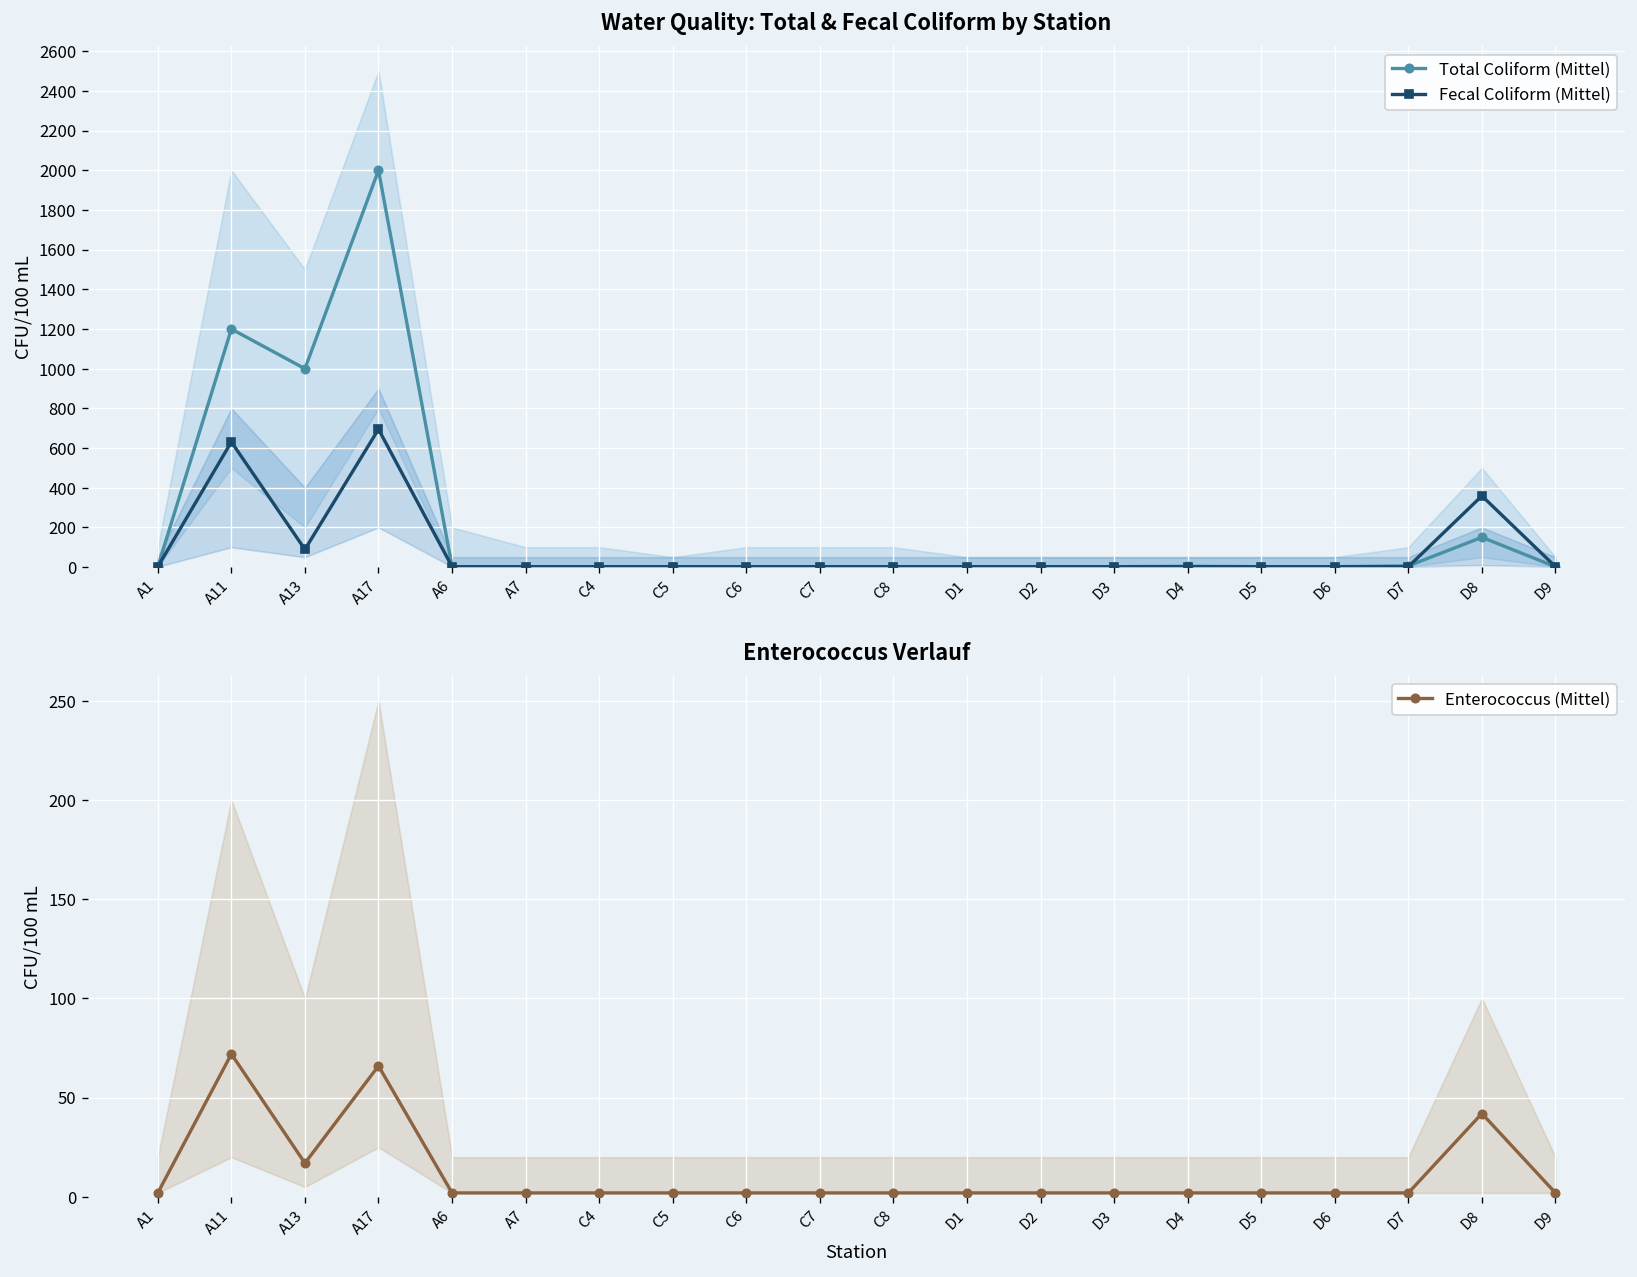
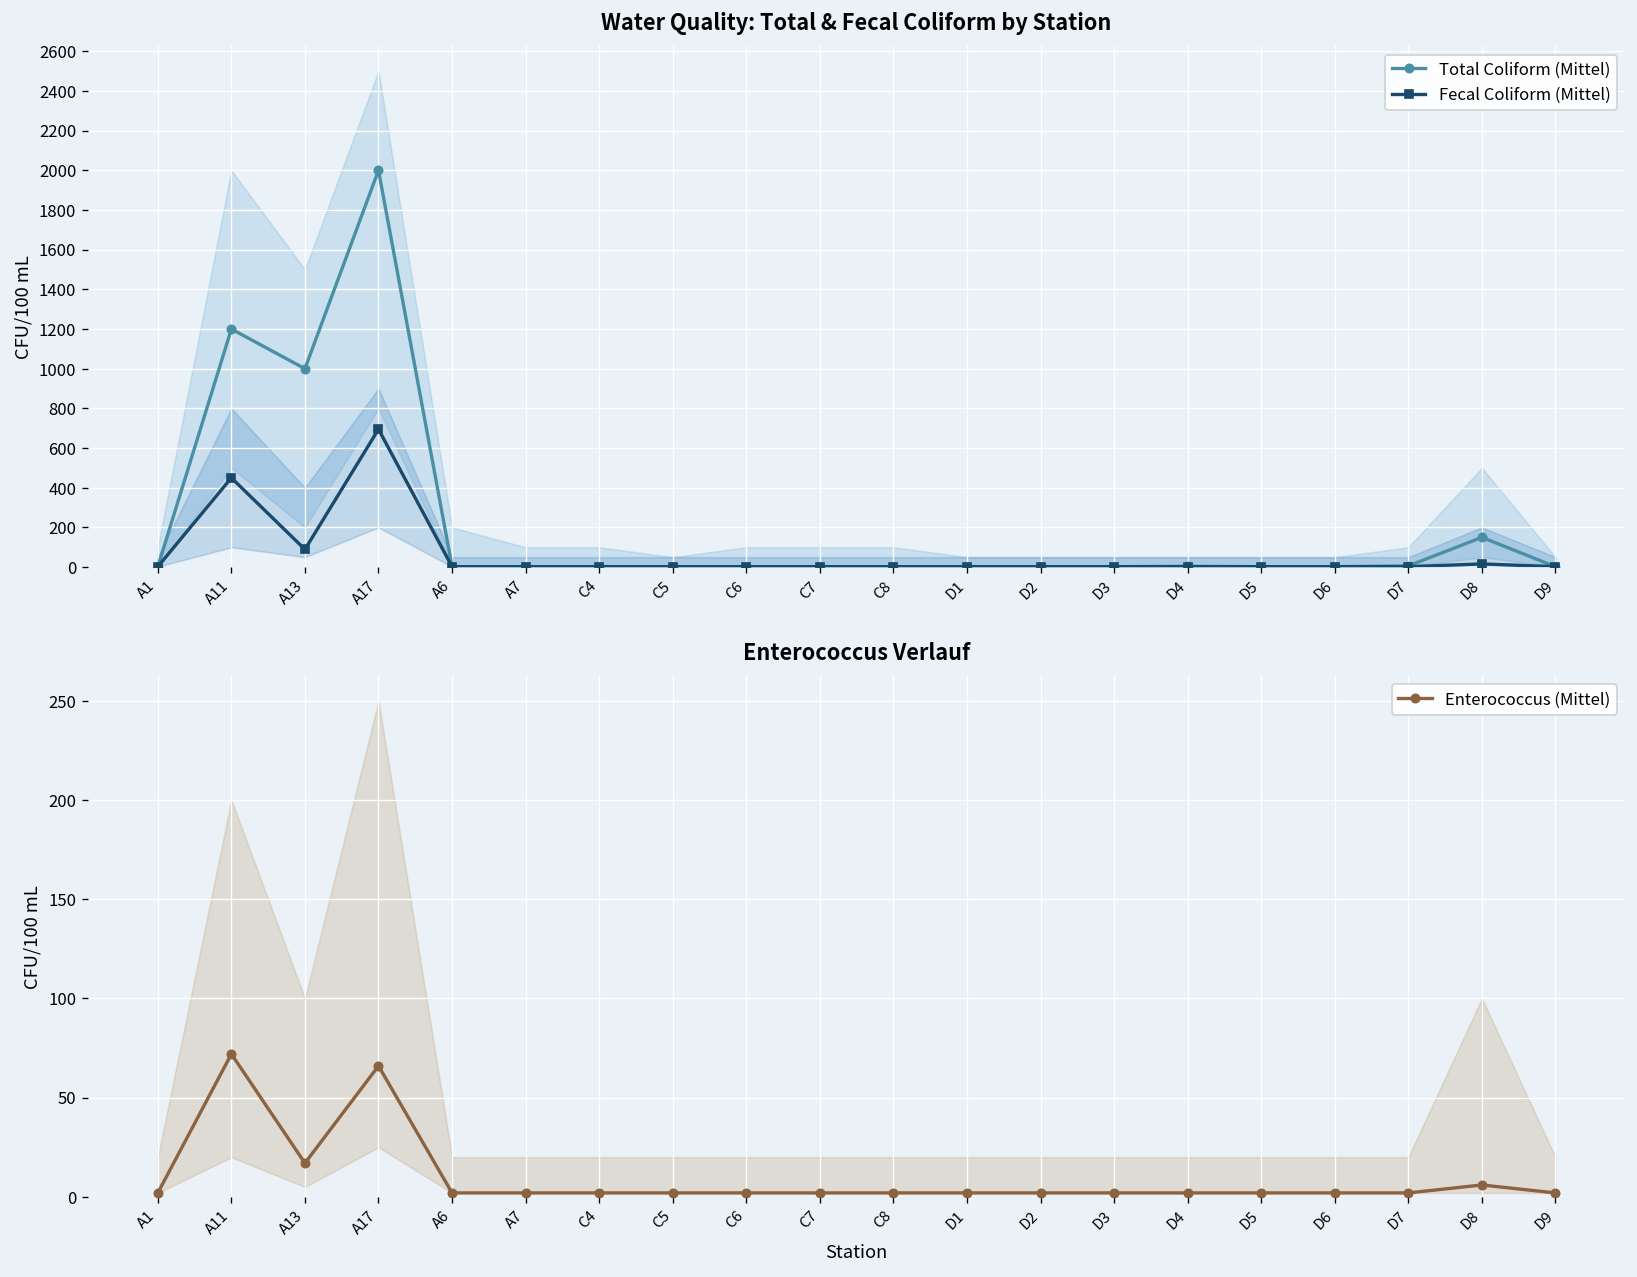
Water Quality: Total & Fecal Coliform by Station, Fecal Coliform (Mittel), A11: 630 -> 450
Water Quality: Total & Fecal Coliform by Station, Fecal Coliform (Mittel), D8: 360 -> 20
Enterococcus Verlauf, Enterococcus (Mittel), D8: 42 -> 6
